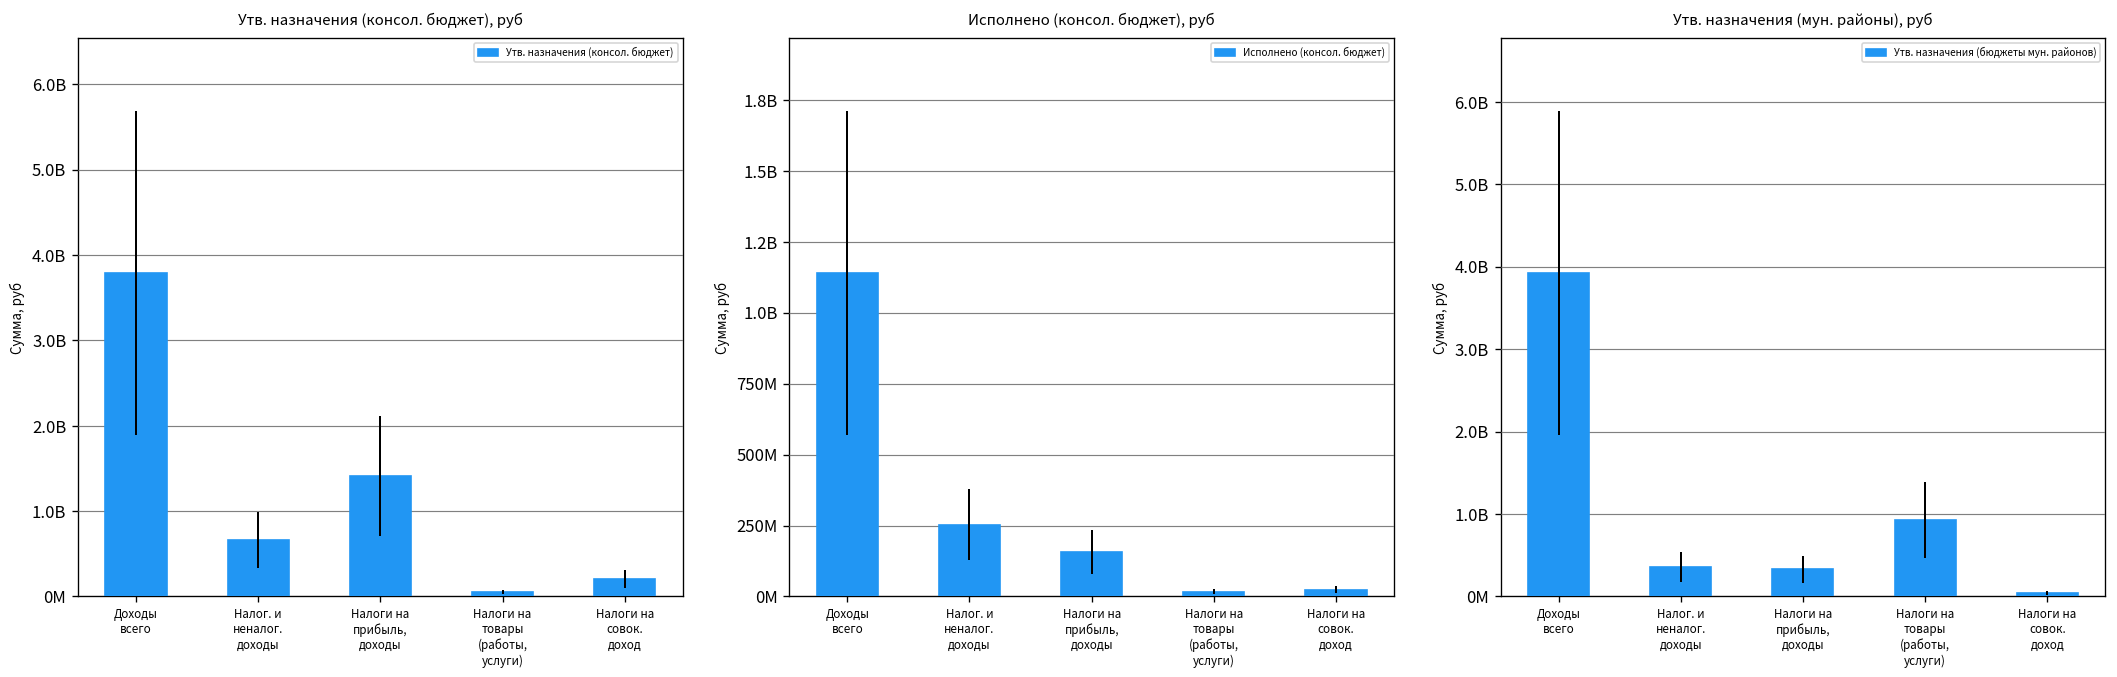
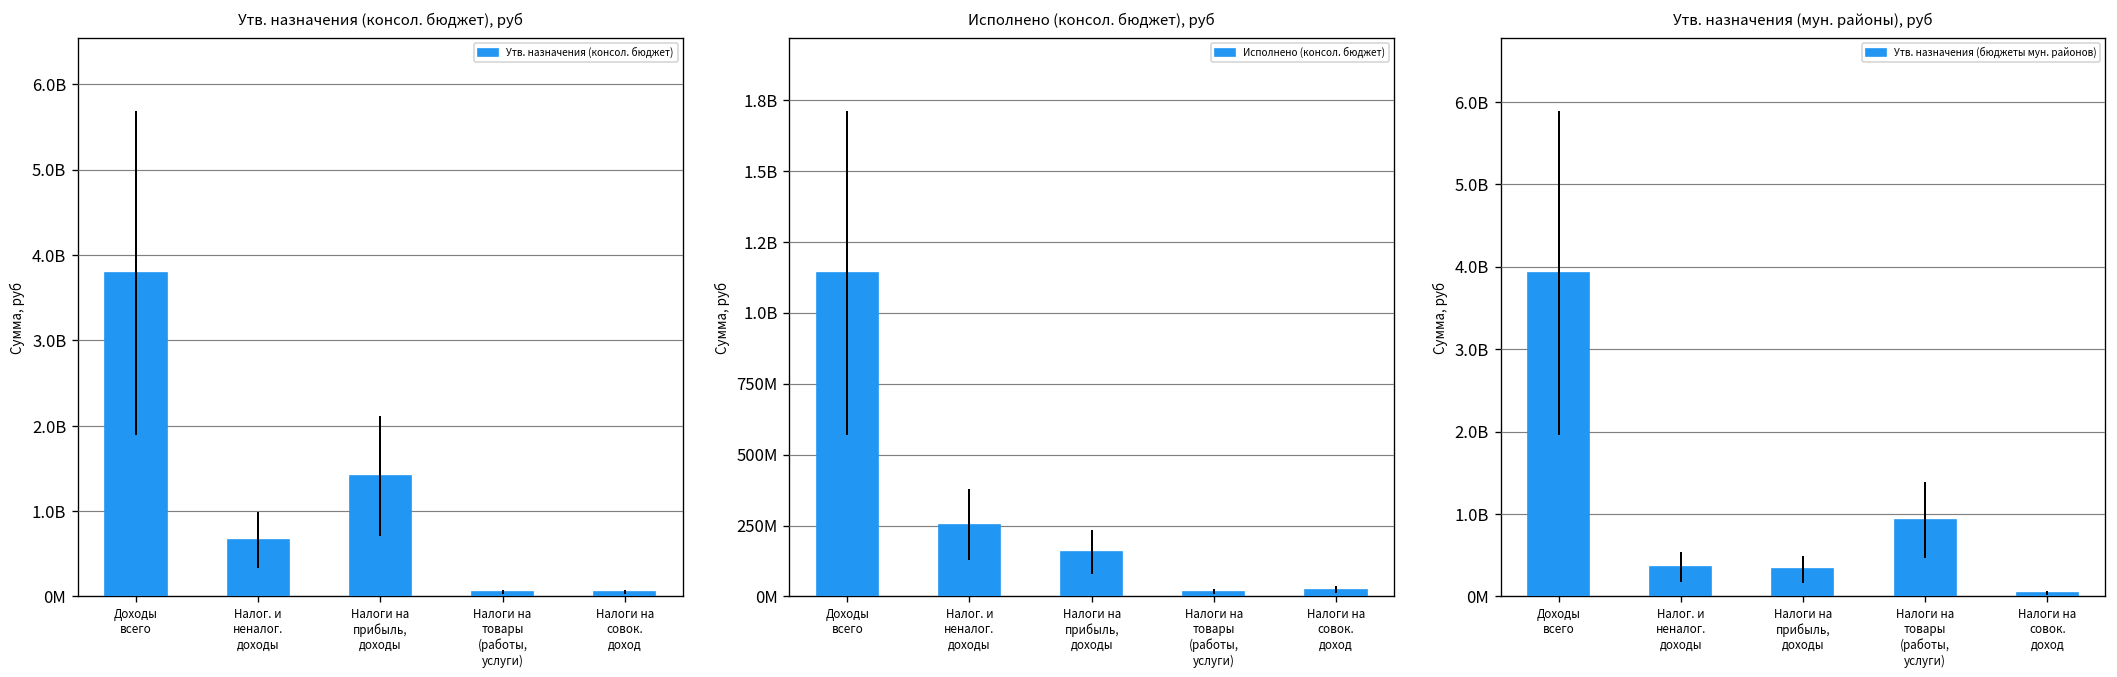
Утв. назначения (консол. бюджет), руб, Налоги на совок. доход: 200000000 -> 100000000
